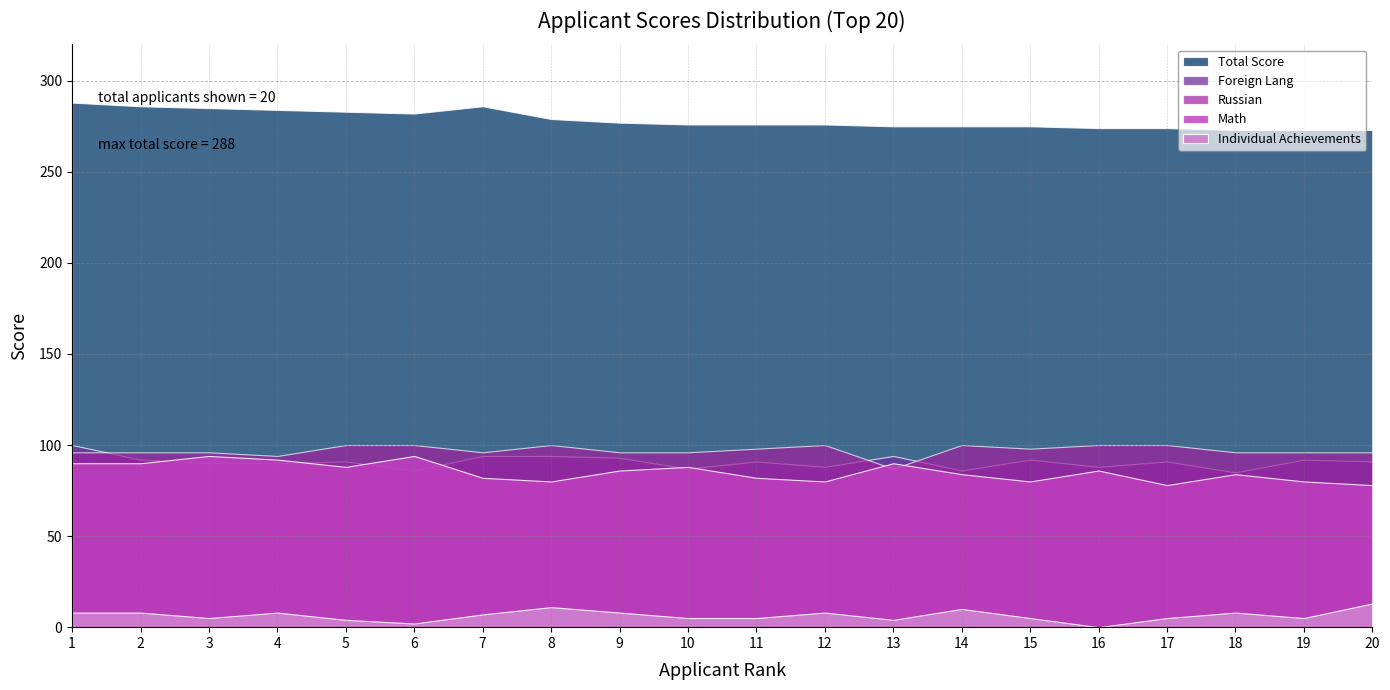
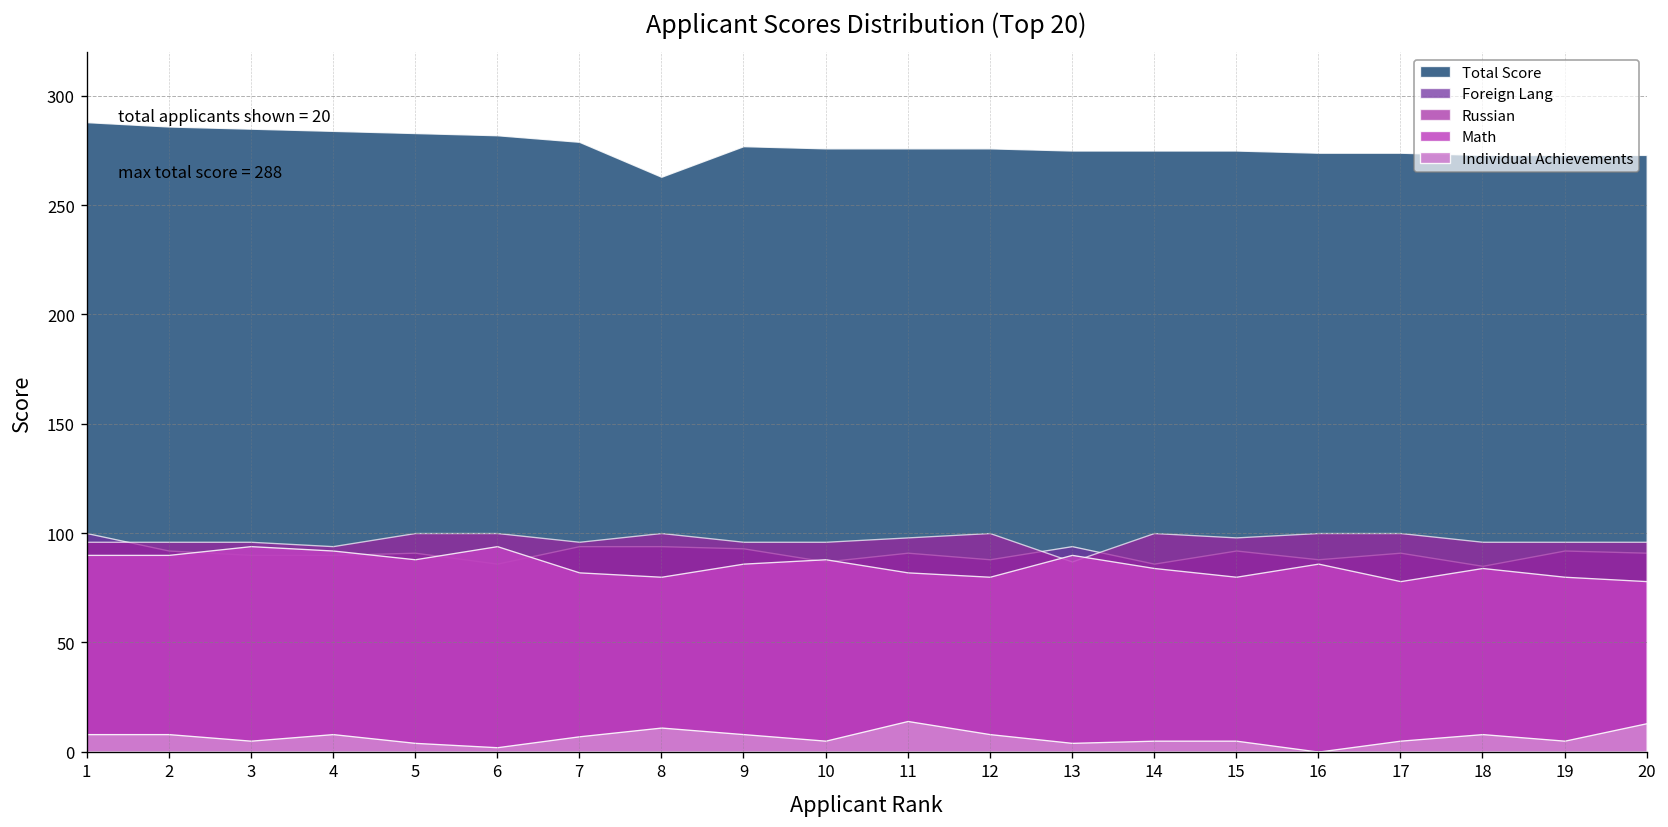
Total Score, 7: 286 -> 279
Total Score, 8: 279 -> 263
Individual Achievements, 11: 5 -> 14
Individual Achievements, 14: 10 -> 5
